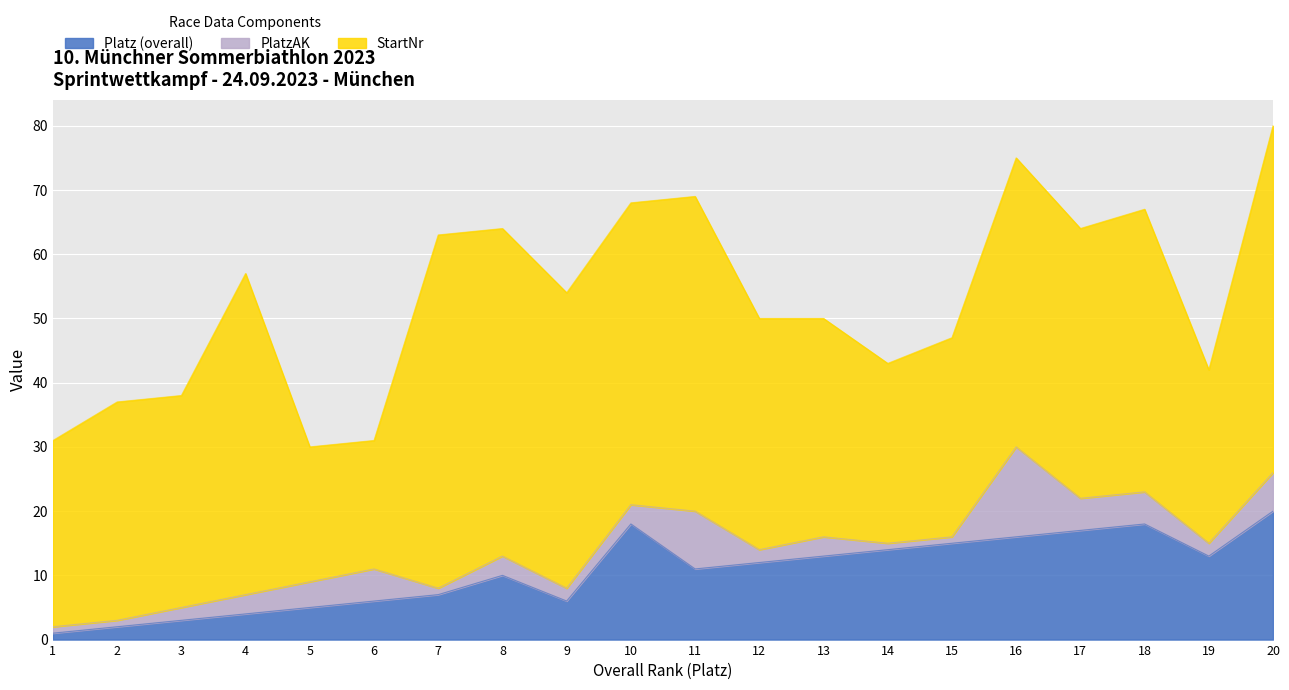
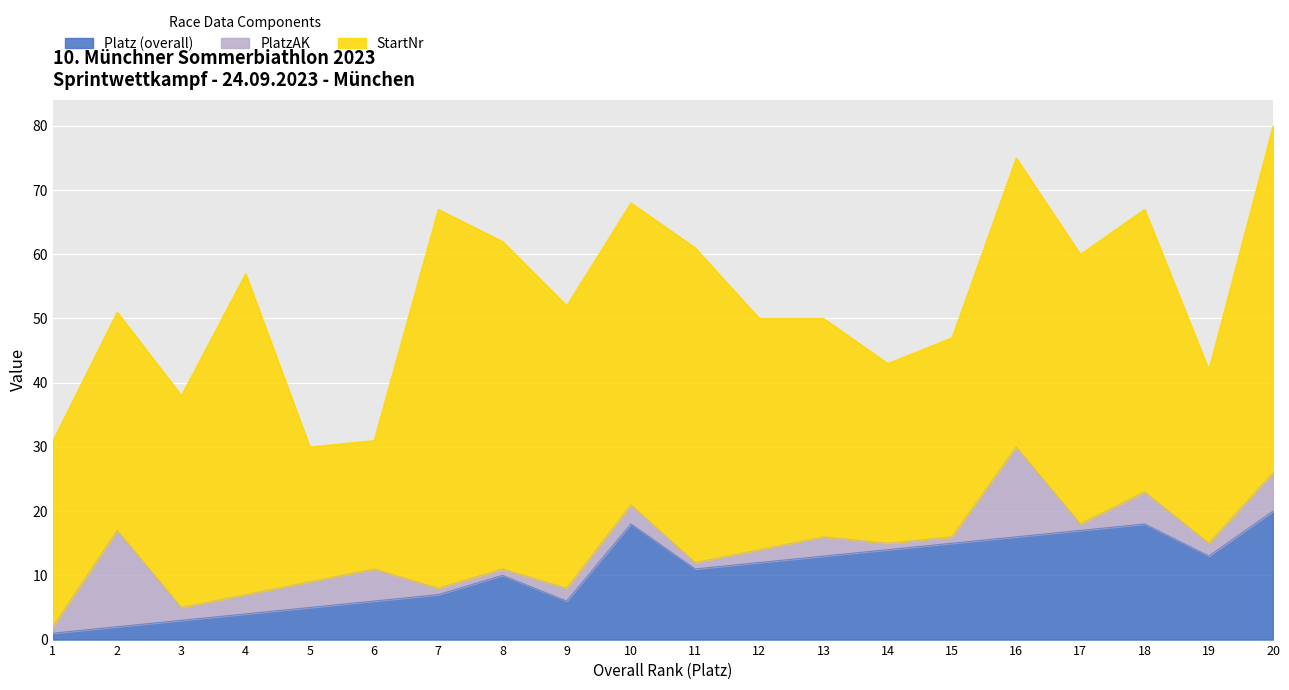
PlatzAK, 2: 1 -> 15
StartNr, 7: 55 -> 59
PlatzAK, 8: 3 -> 1
StartNr, 9: 46 -> 44
PlatzAK, 11: 9 -> 1
PlatzAK, 17: 5 -> 1
